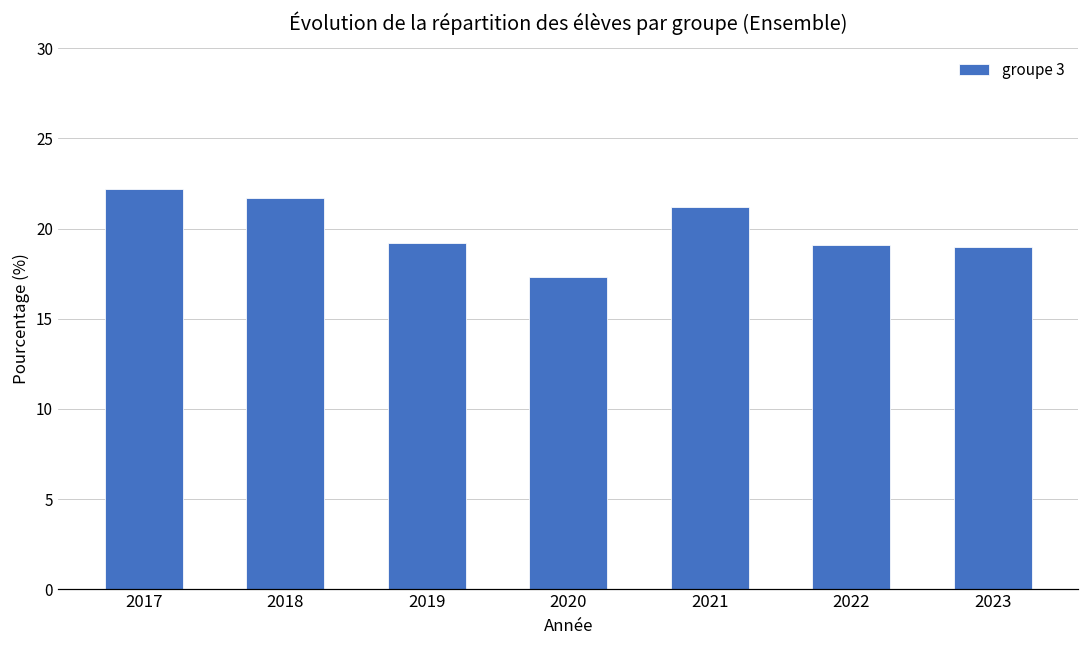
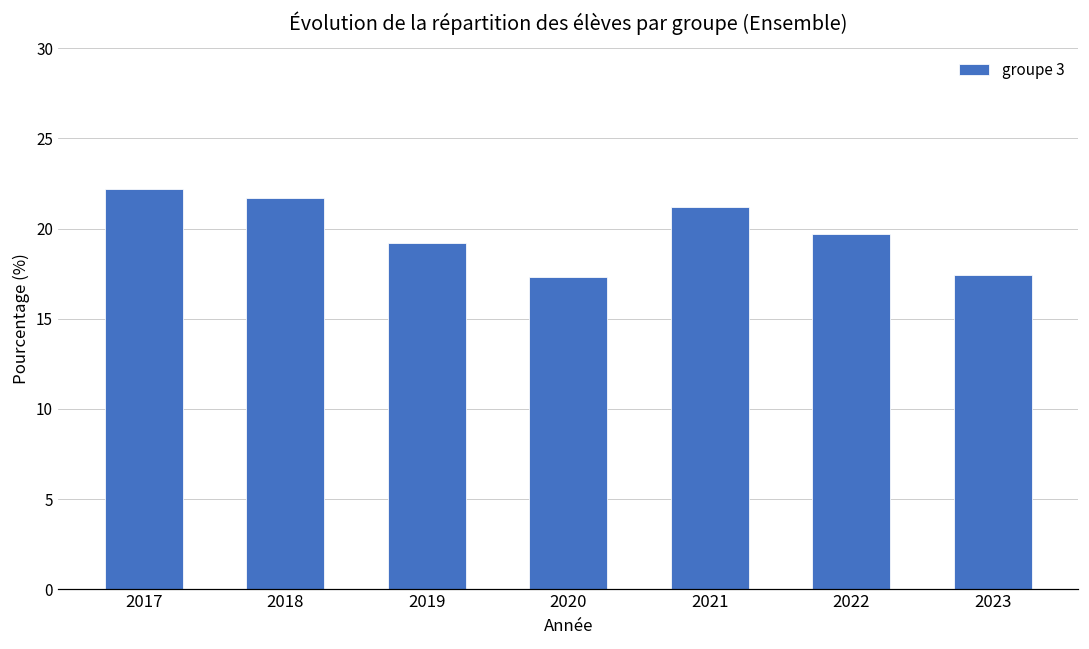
2022: 19.1 -> 19.7
2023: 19.0 -> 17.4
